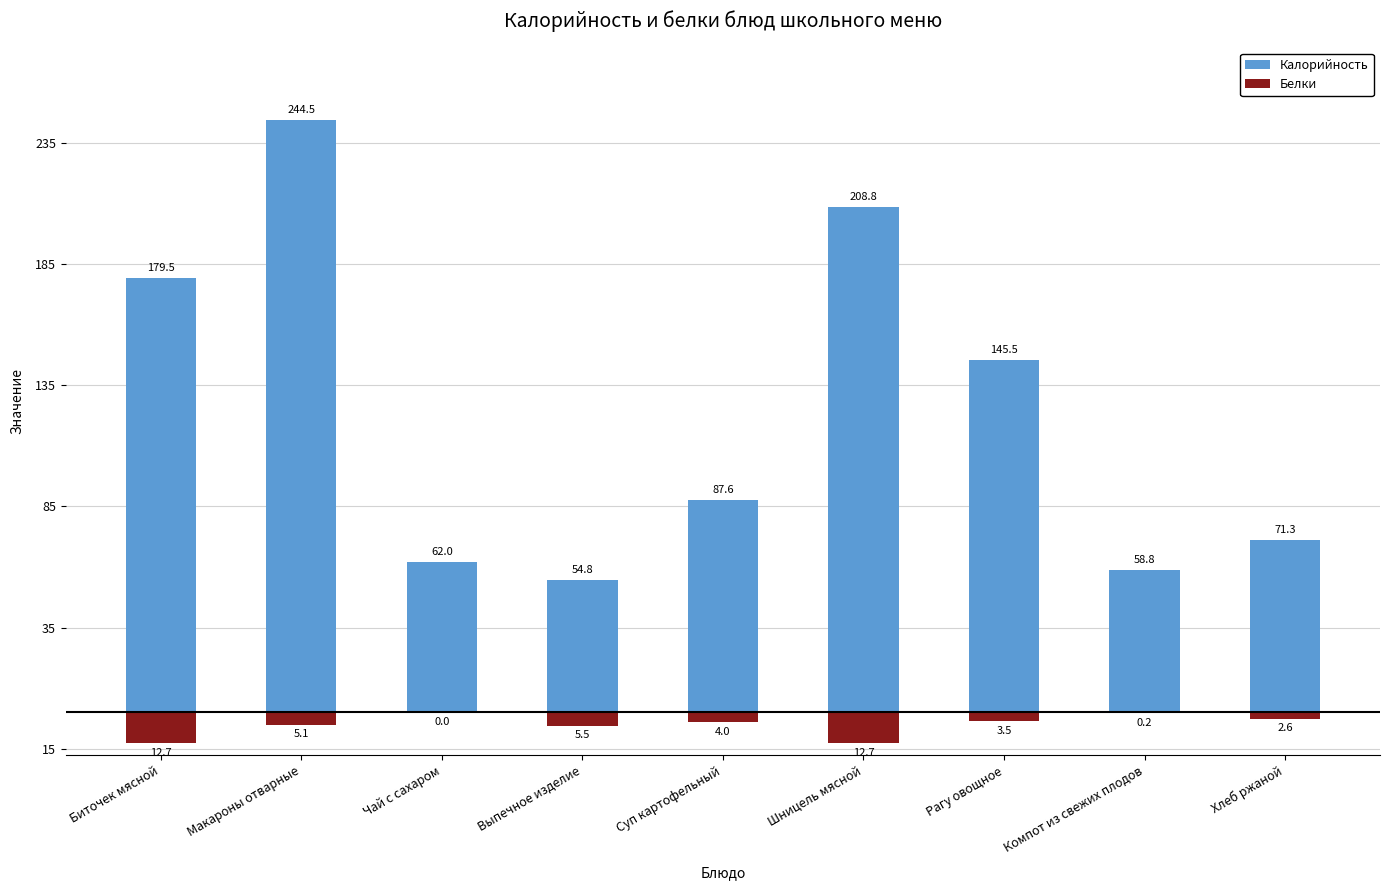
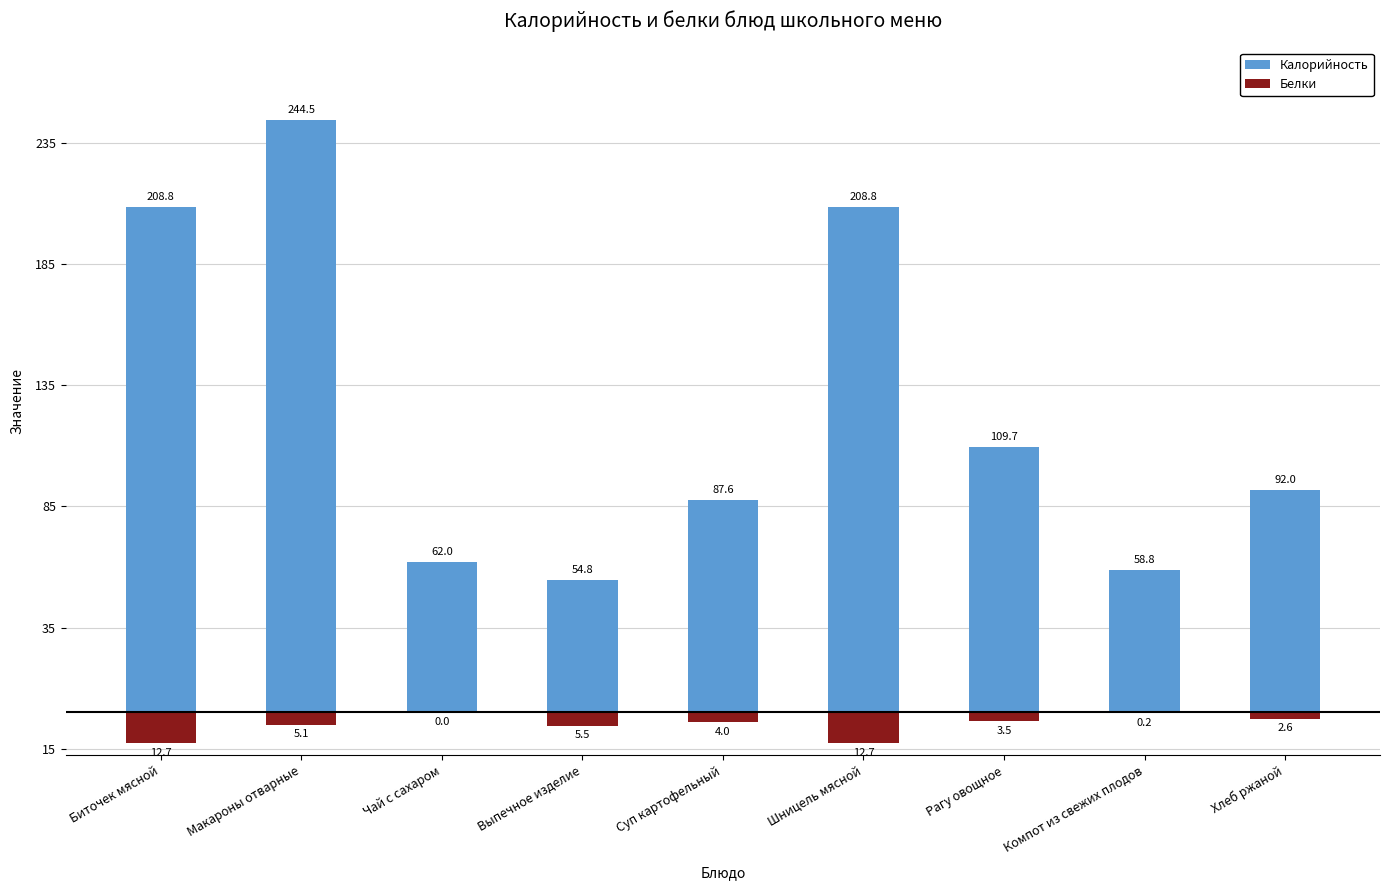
Калорийность, Биточек мясной: 179.5 -> 208.8
Калорийность, Рагу овощное: 145.5 -> 109.7
Калорийность, Хлеб ржаной: 71.3 -> 92.0
